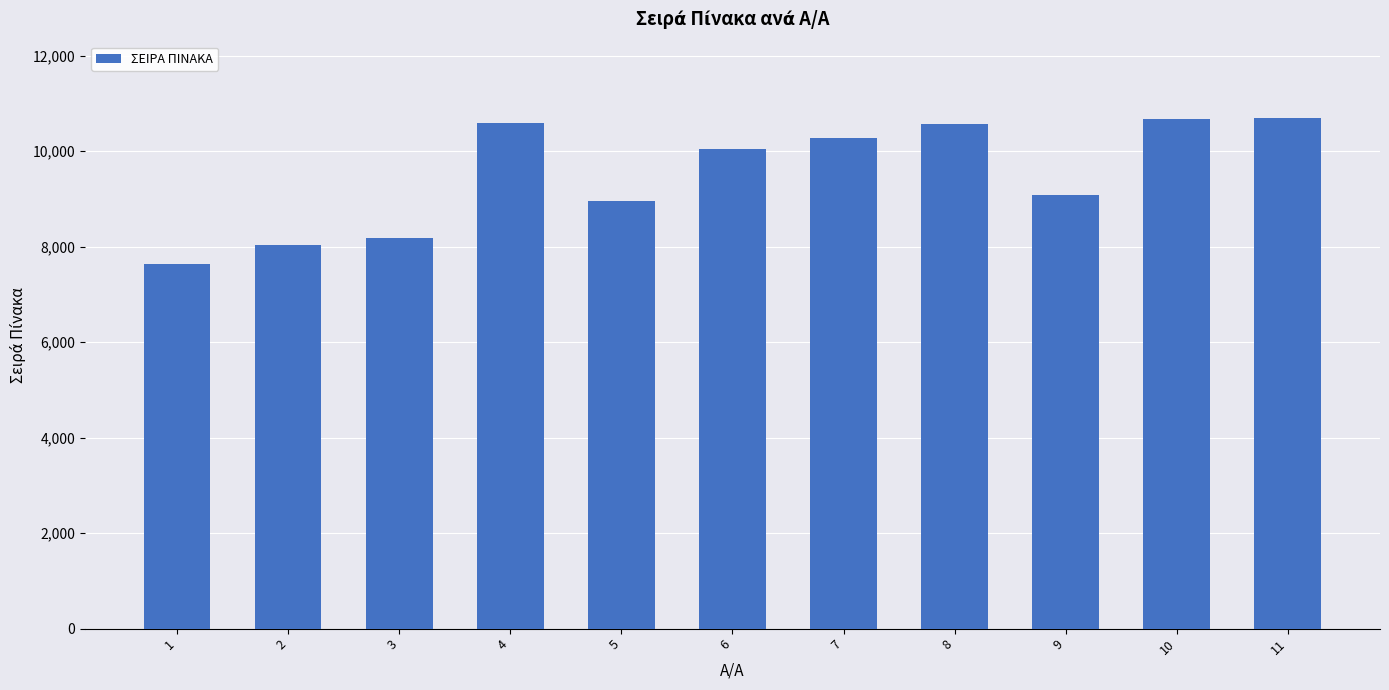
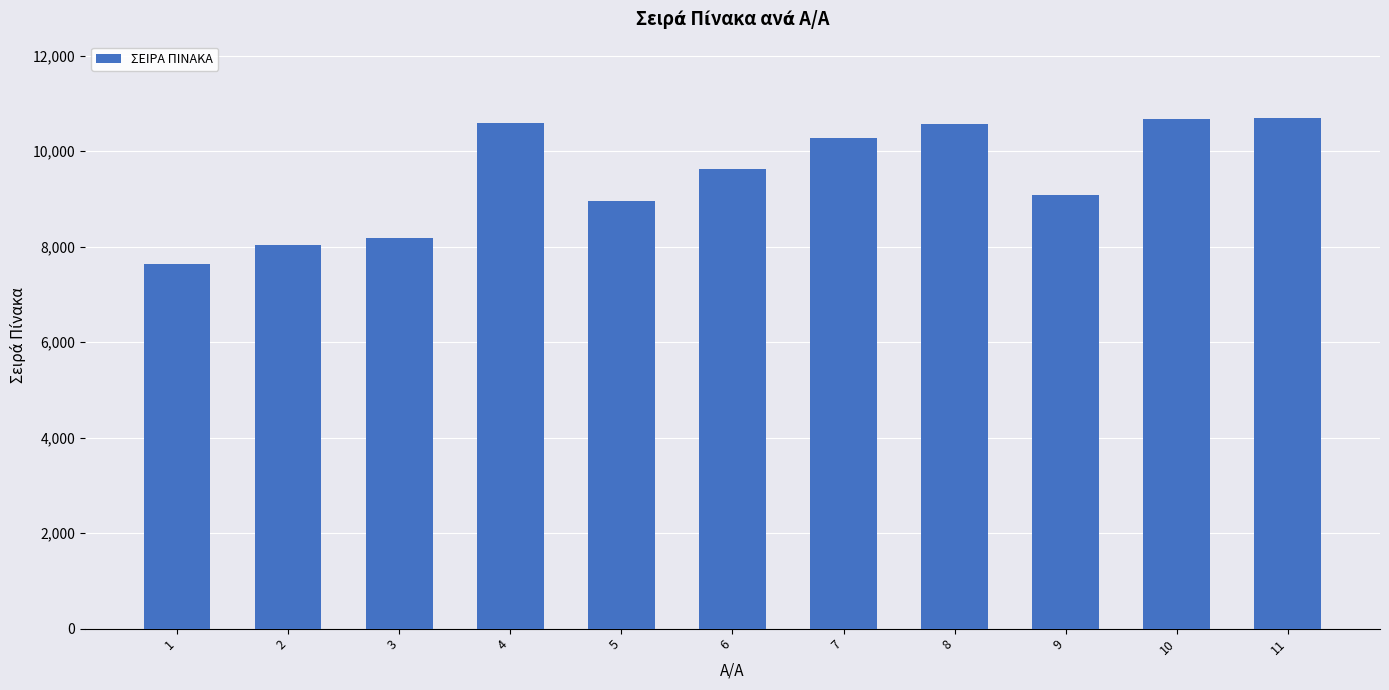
6: 10,000 -> 9,600
